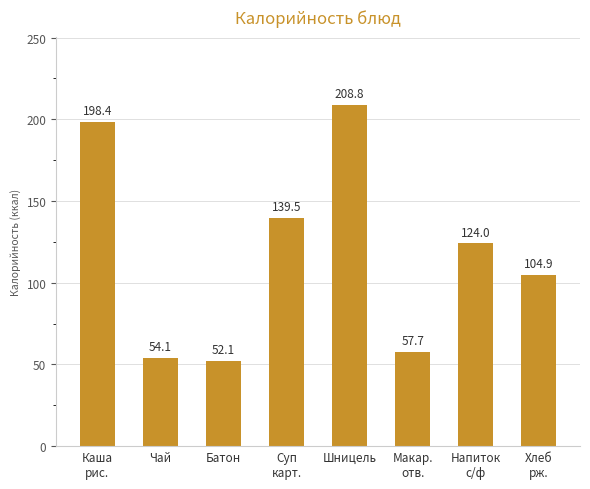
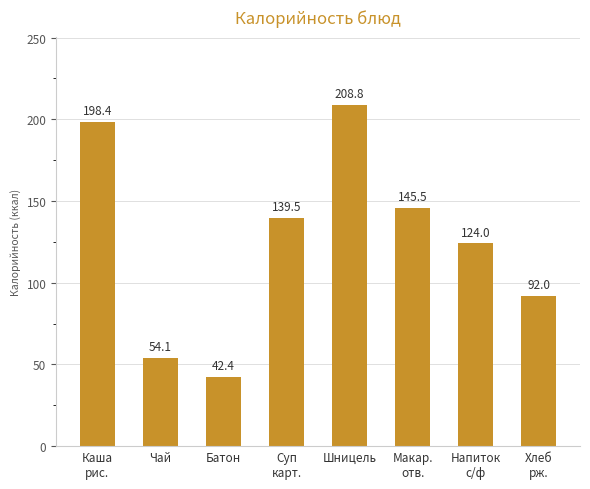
Батон: 52.1 -> 42.4
Макар. отв.: 57.7 -> 145.5
Хлеб рж.: 104.9 -> 92.0
